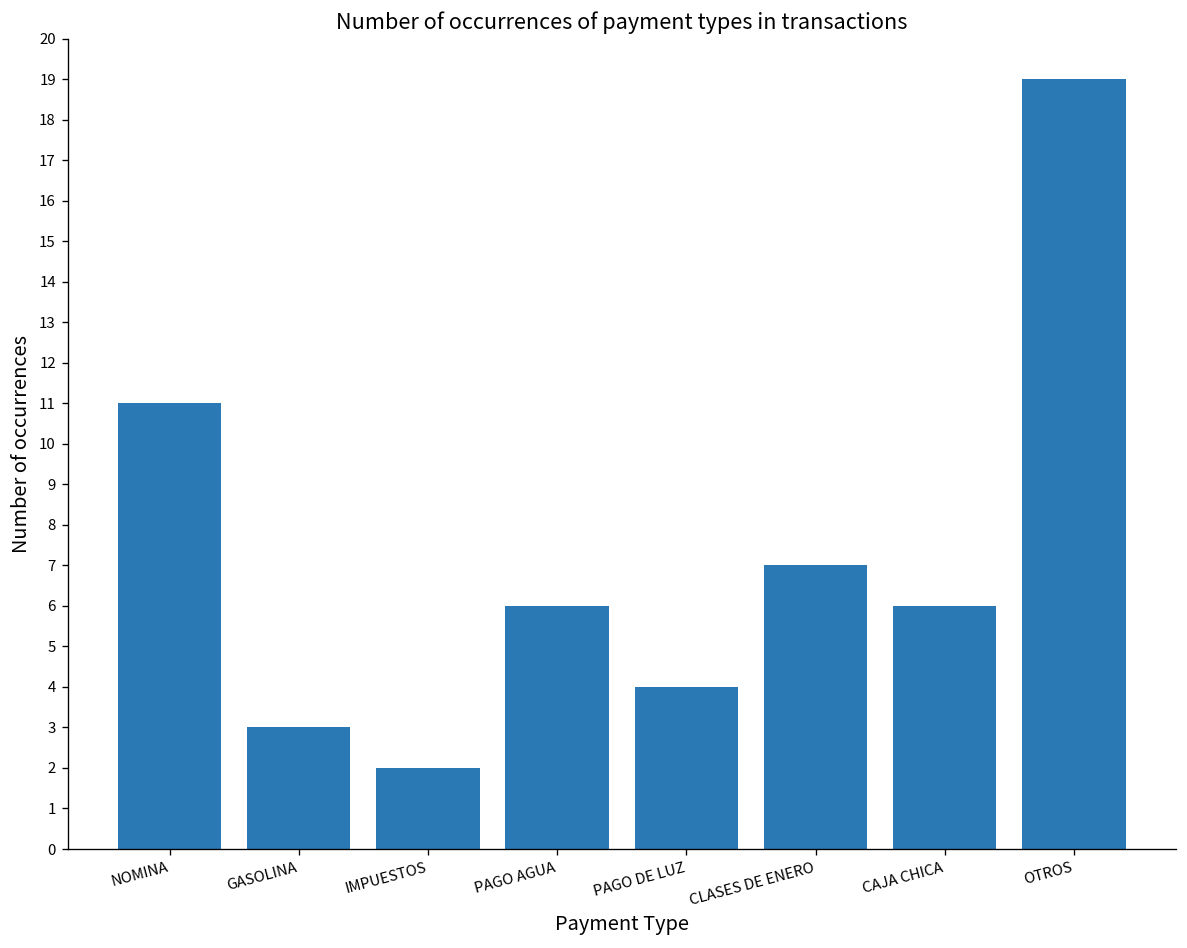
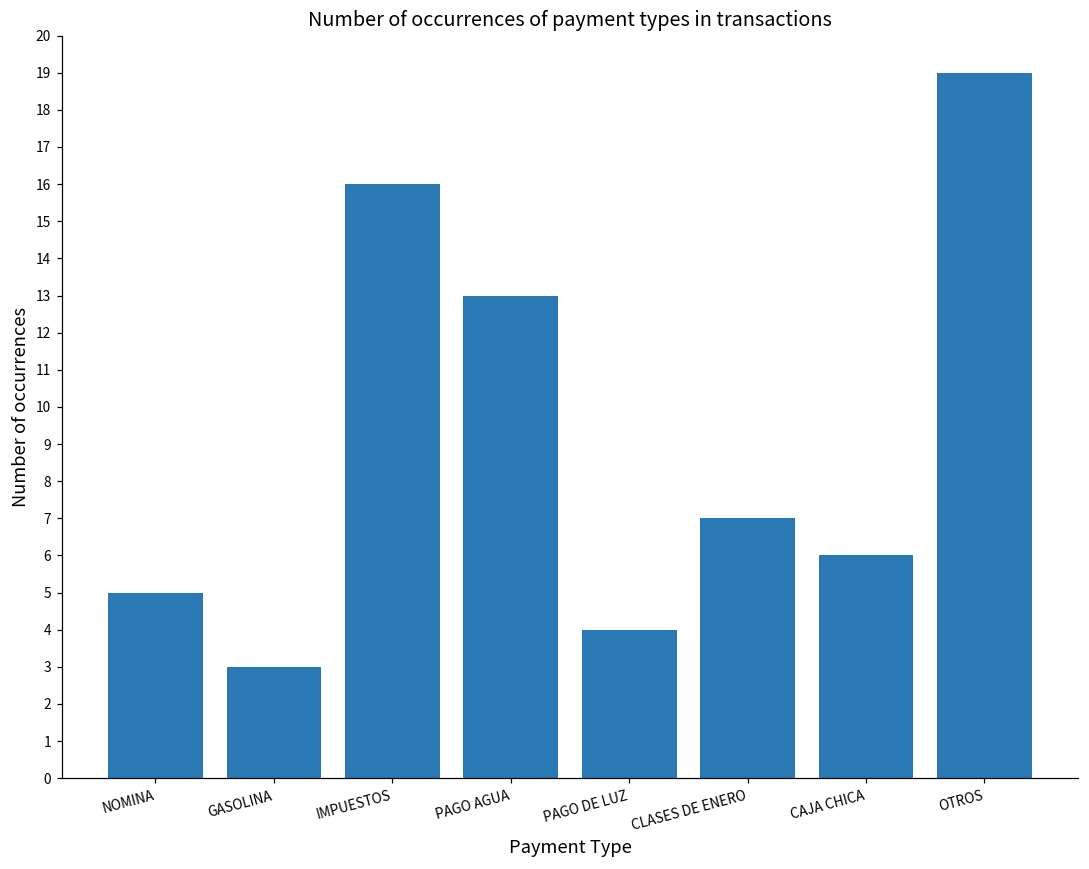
NOMINA: 11 -> 5
IMPUESTOS: 2 -> 16
PAGO AGUA: 6 -> 13
